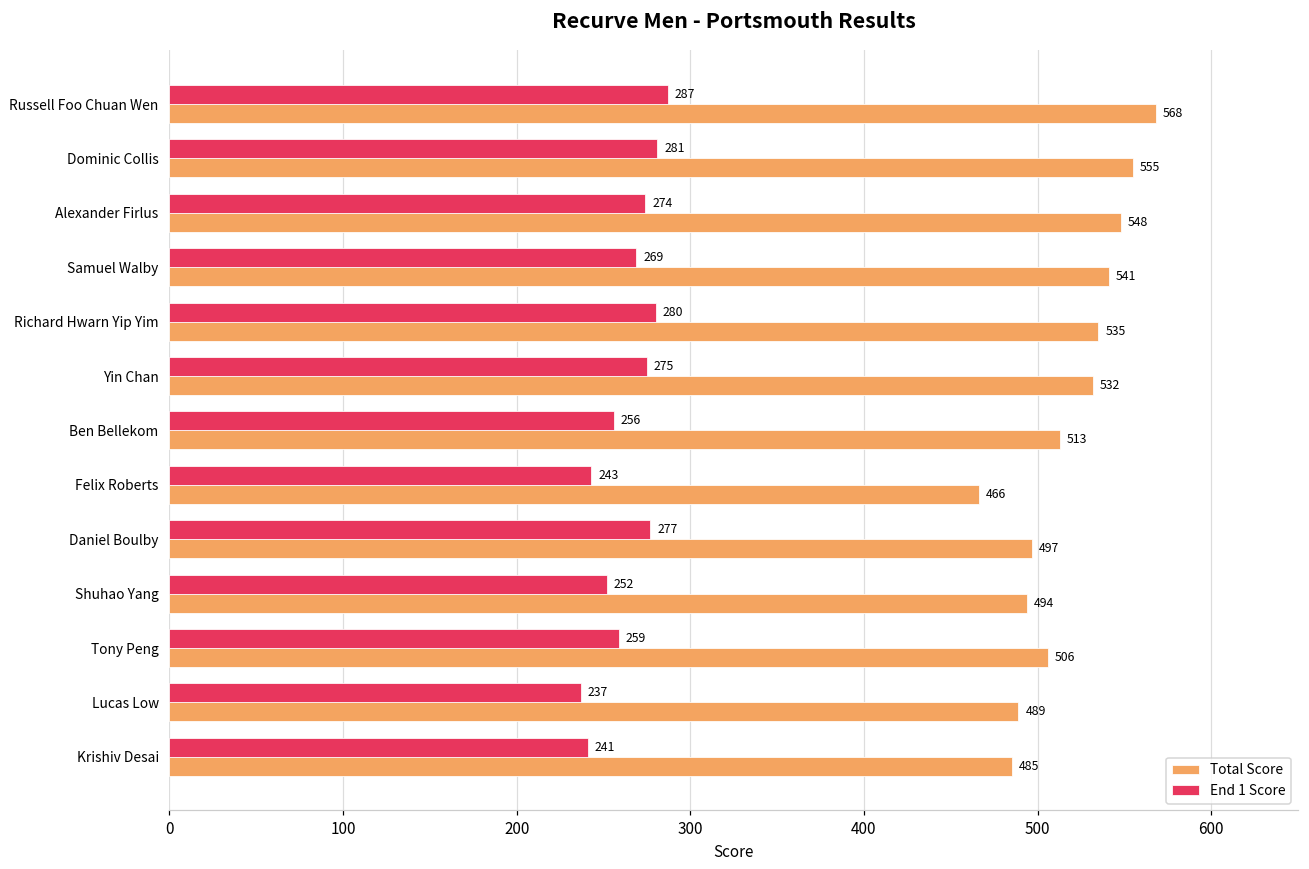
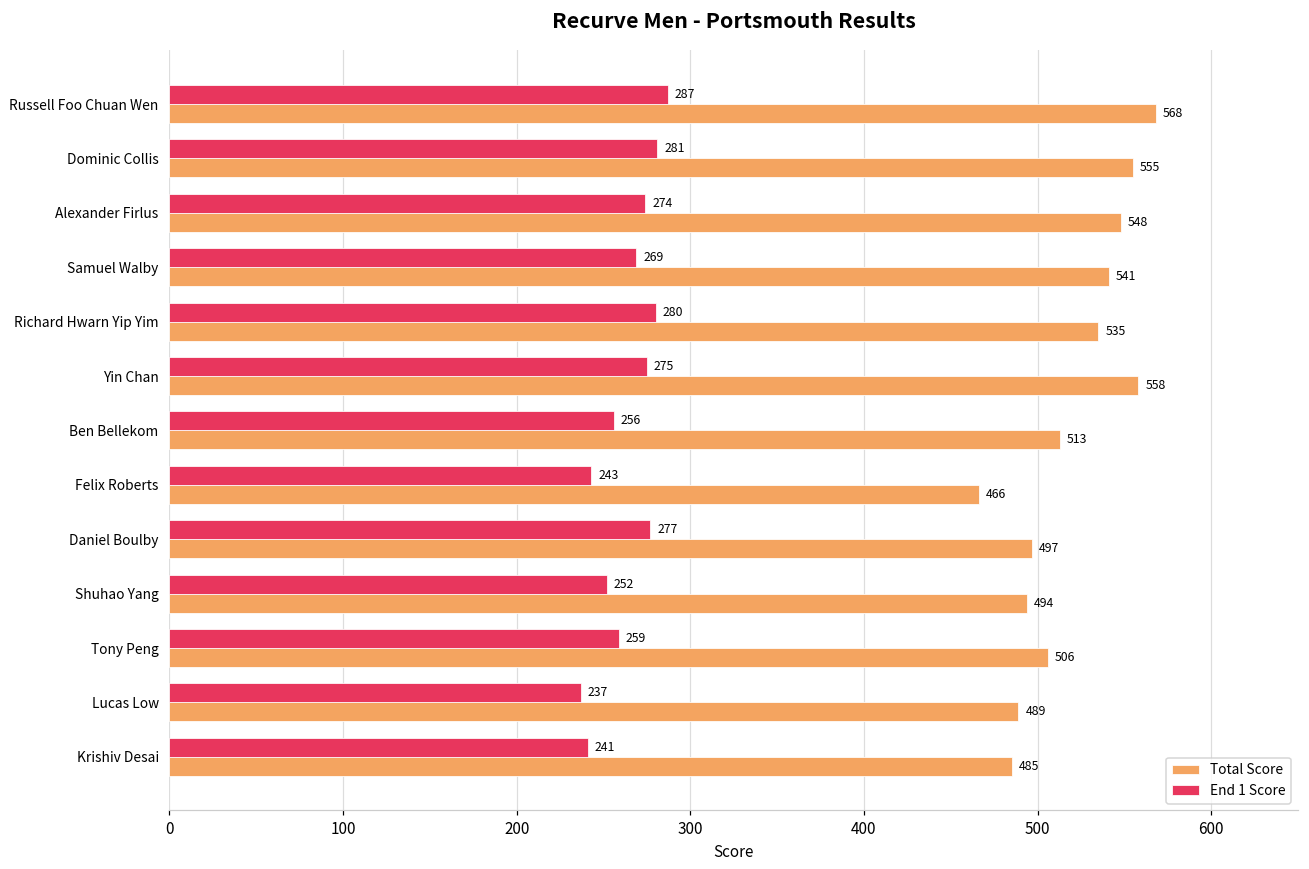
Total Score, Yin Chan: 532 -> 558
